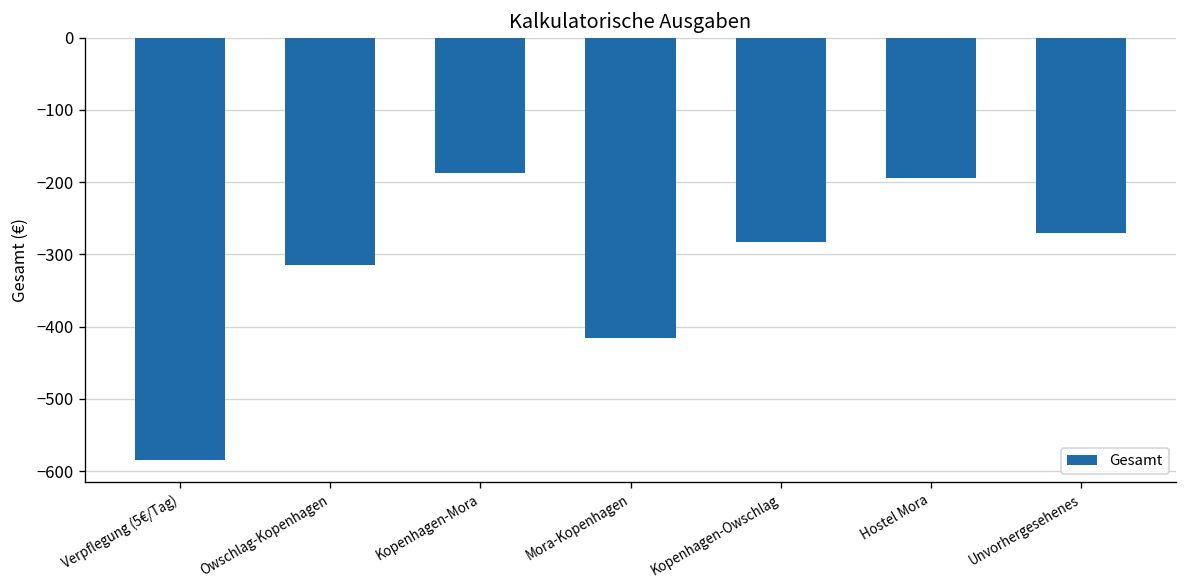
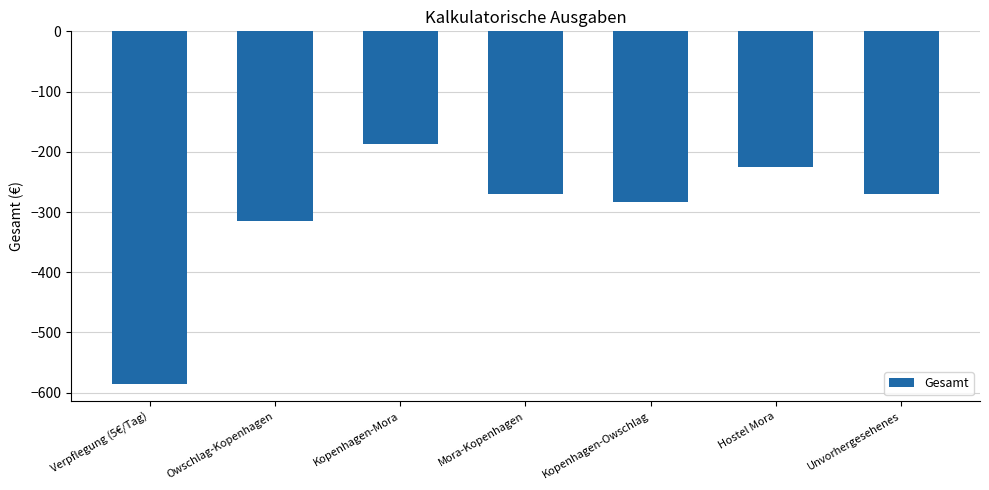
Mora-Kopenhagen: -420 -> -270
Hostel Mora: -190 -> -230
